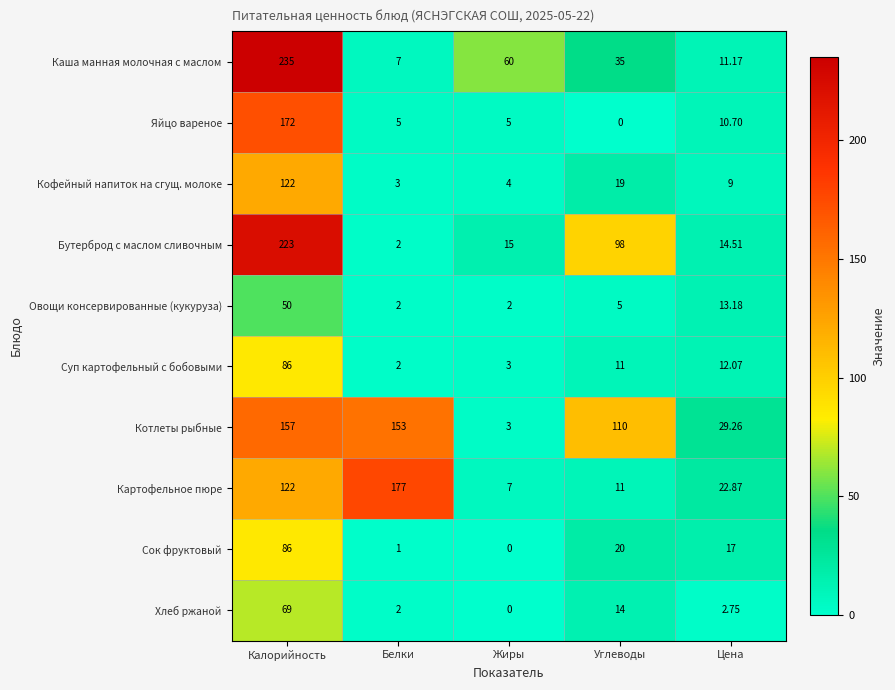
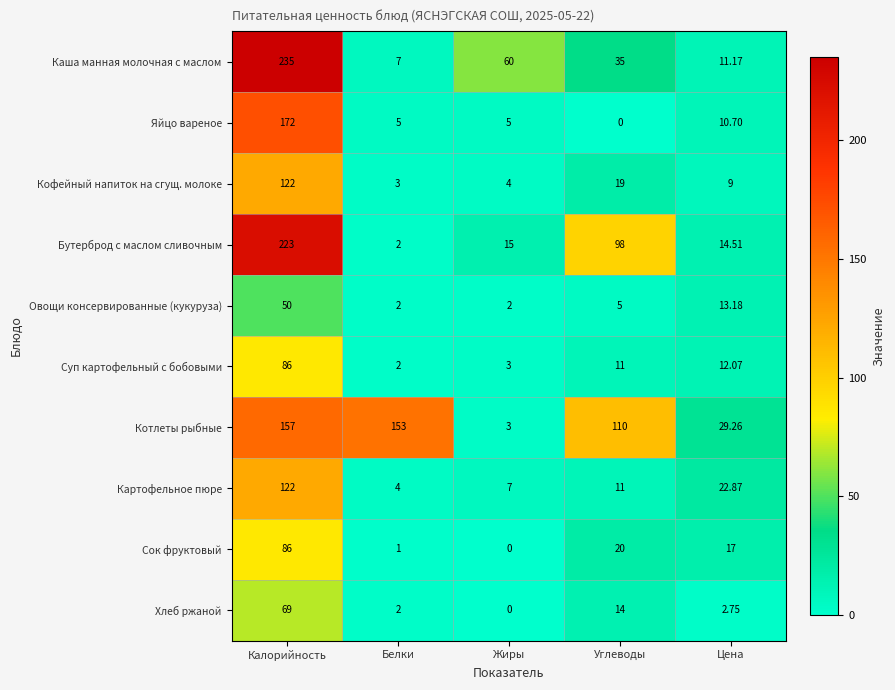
Картофельное пюре, Белки: 177 -> 4
